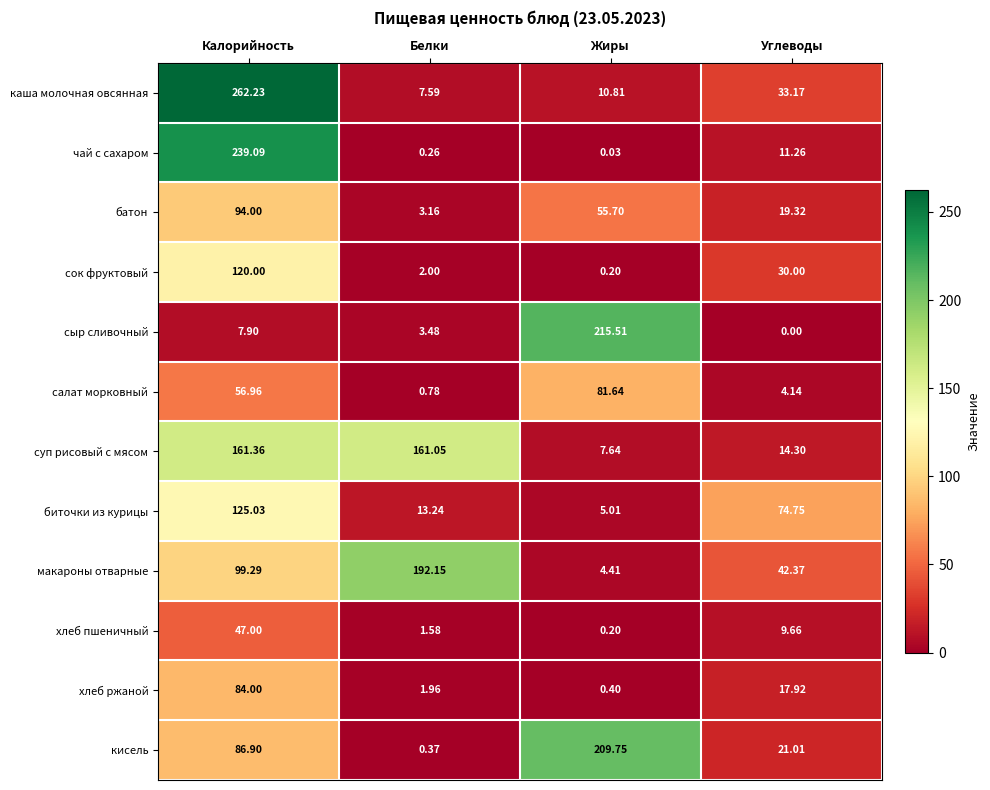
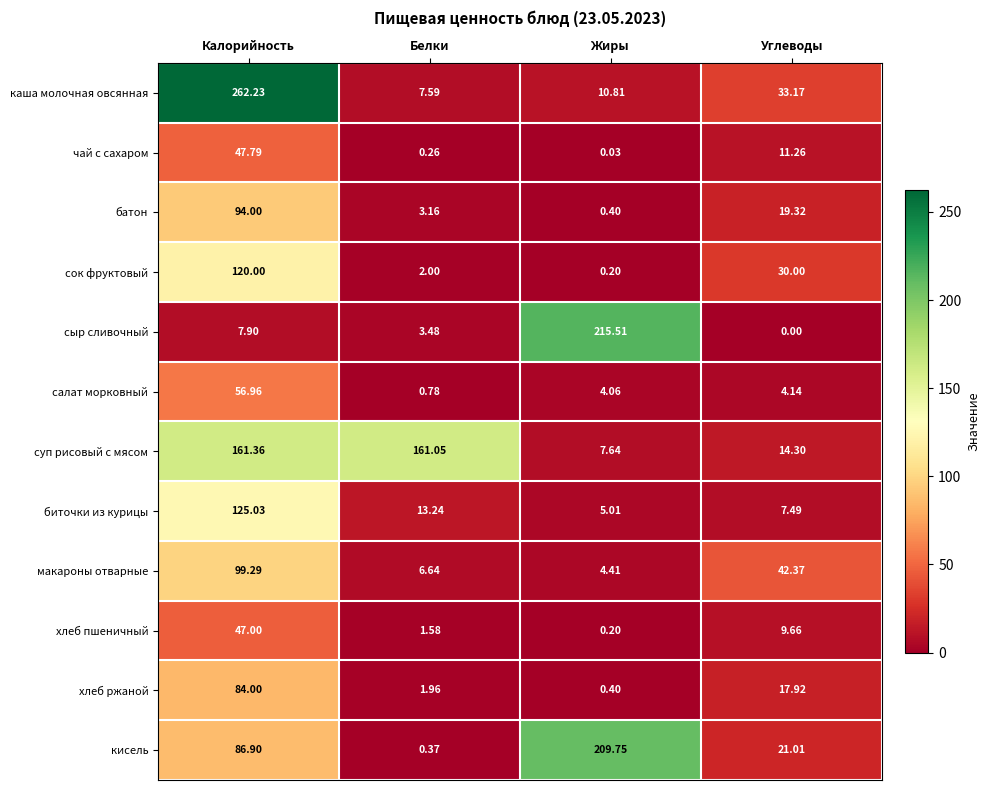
чай с сахаром, Калорийность: 239.09 -> 47.79
батон, Жиры: 55.70 -> 0.40
салат морковный, Жиры: 81.64 -> 4.06
биточки из курицы, Углеводы: 74.75 -> 7.49
макароны отварные, Белки: 192.15 -> 6.64
